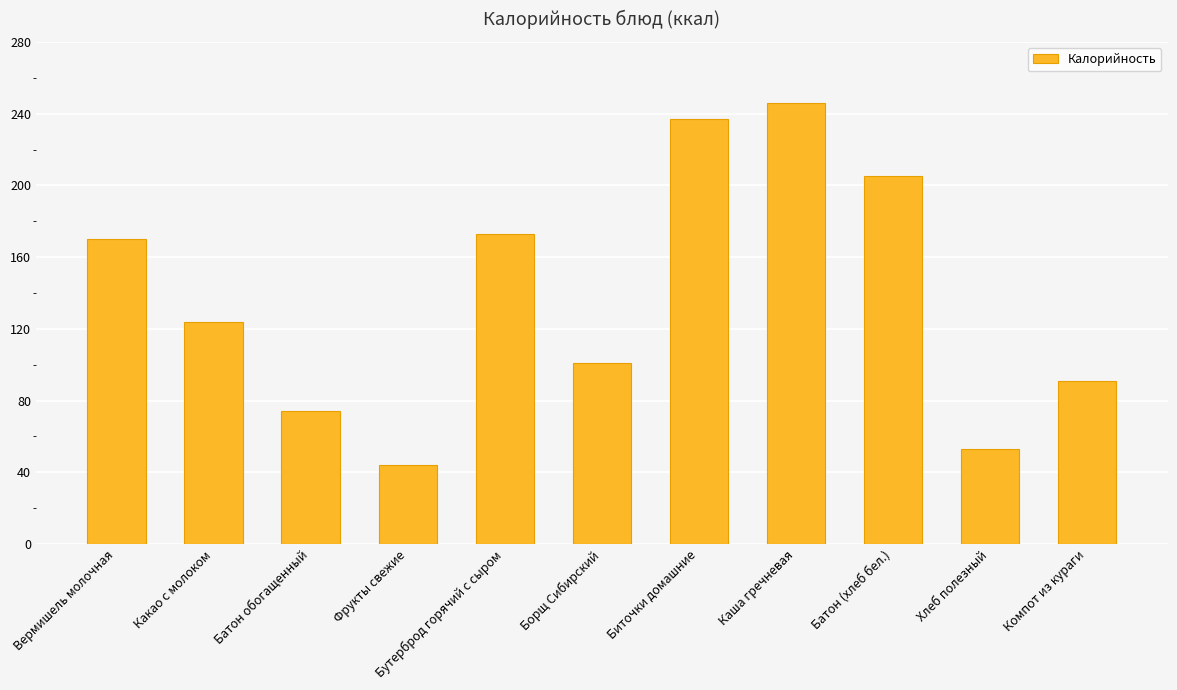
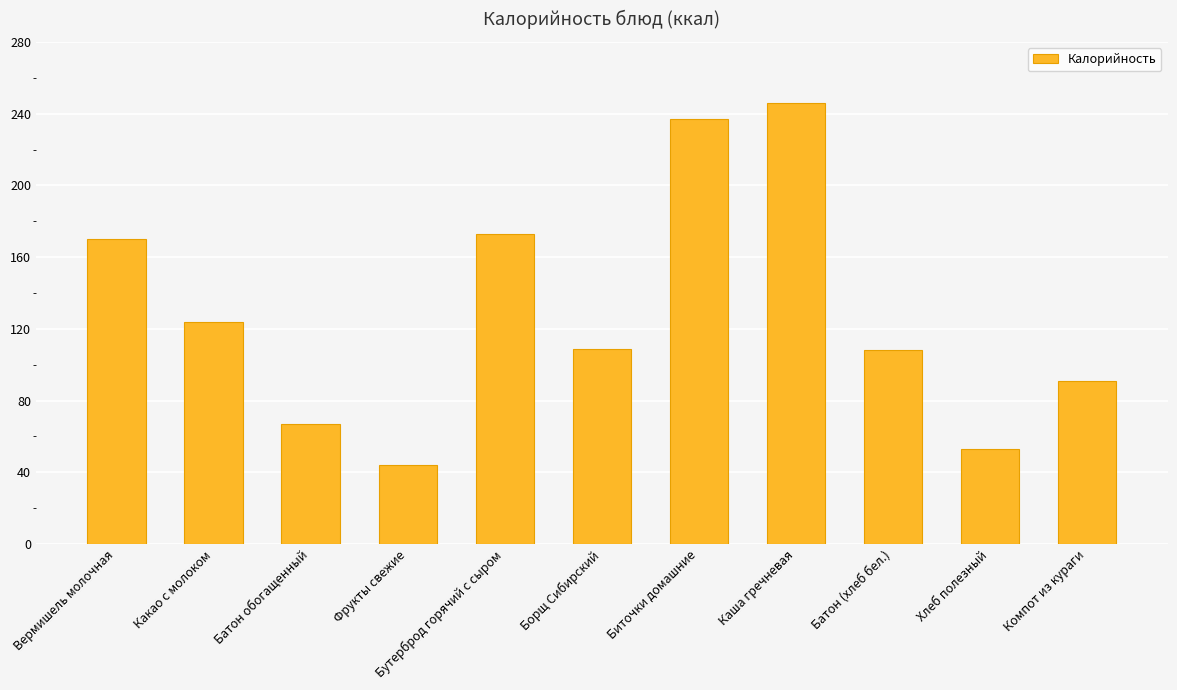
Батон обогащенный: 74 -> 67
Борщ Сибирский: 101 -> 109
Батон (хлеб бел.): 205 -> 108
